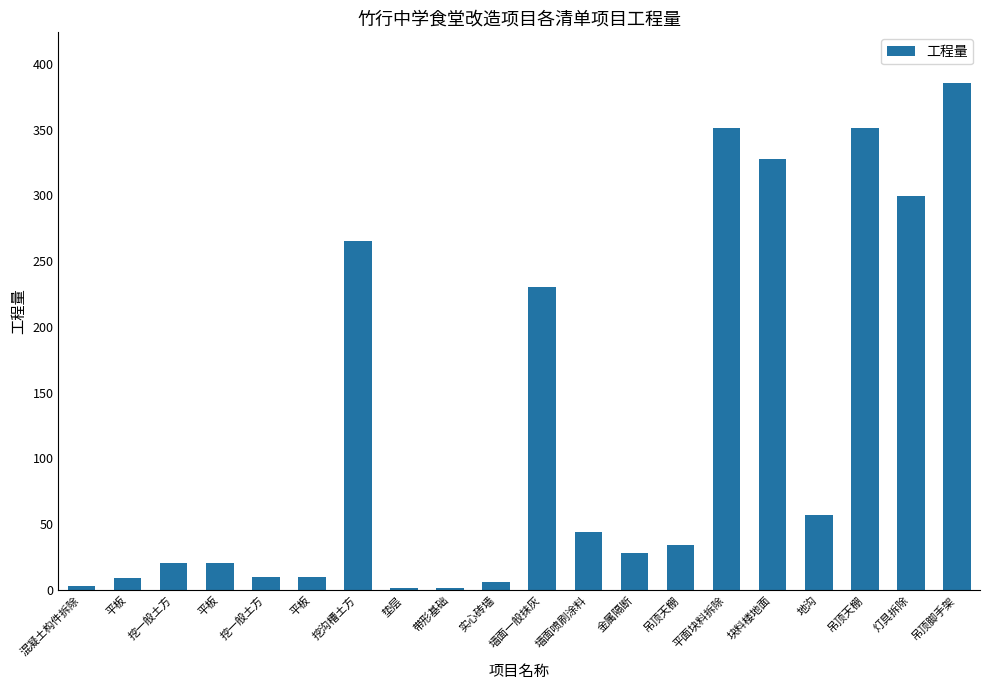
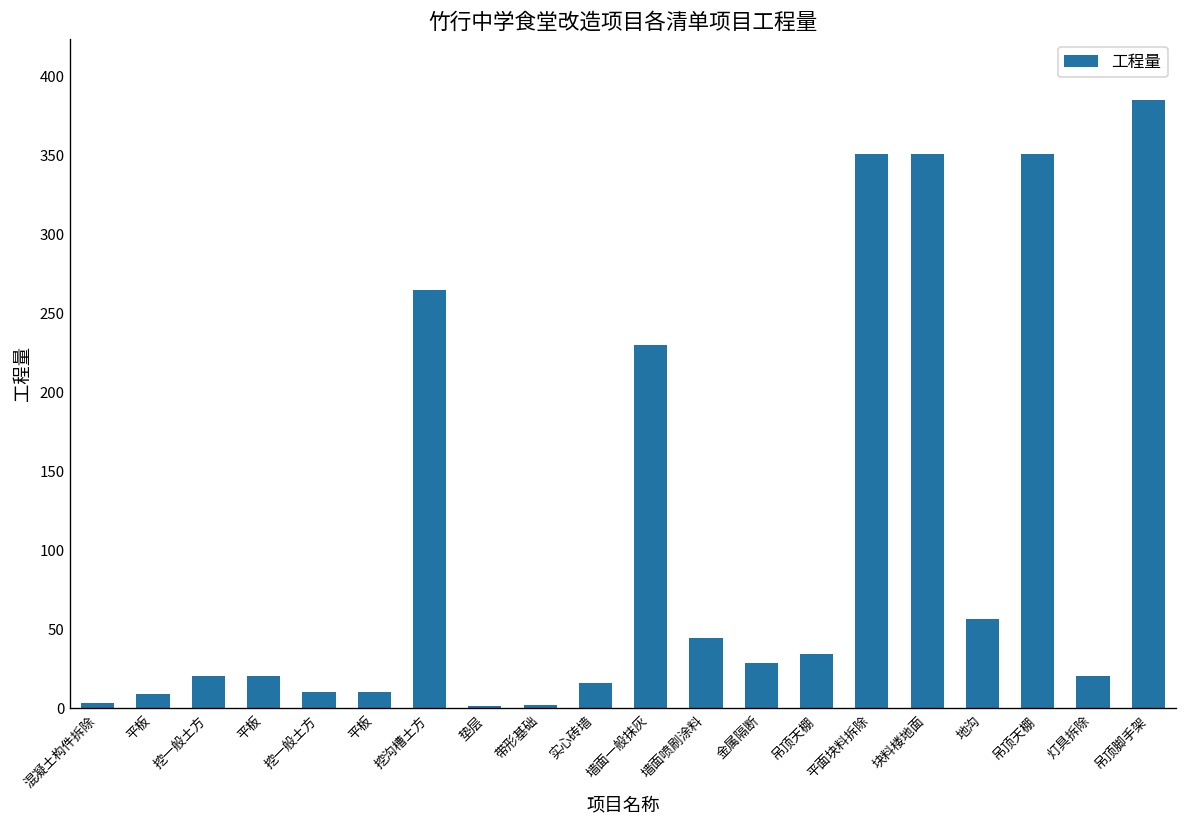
实心砖墙: 6 -> 16
块料楼地面: 328 -> 351
灯具拆除: 300 -> 20
